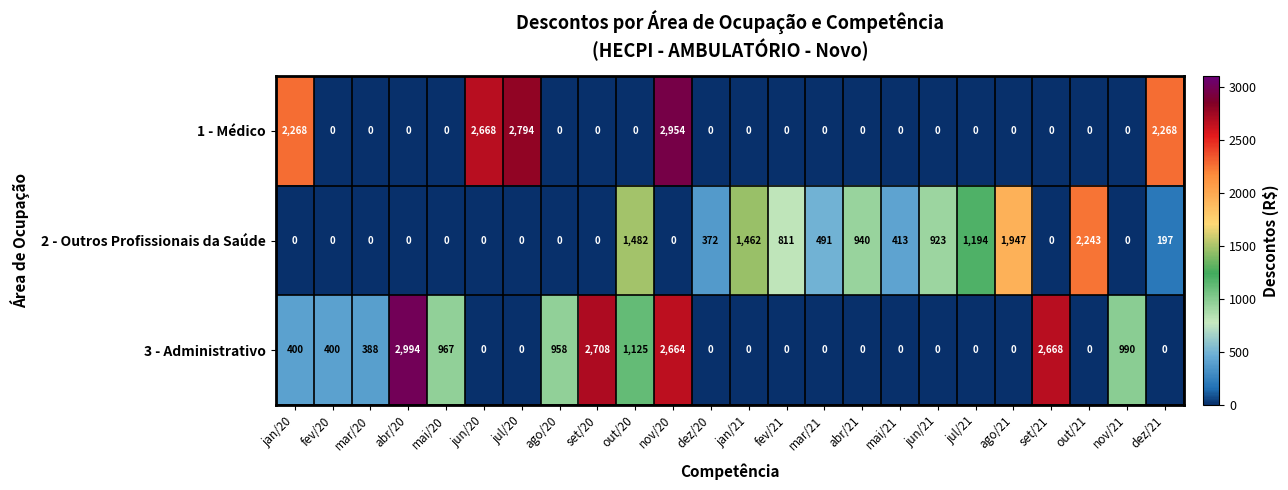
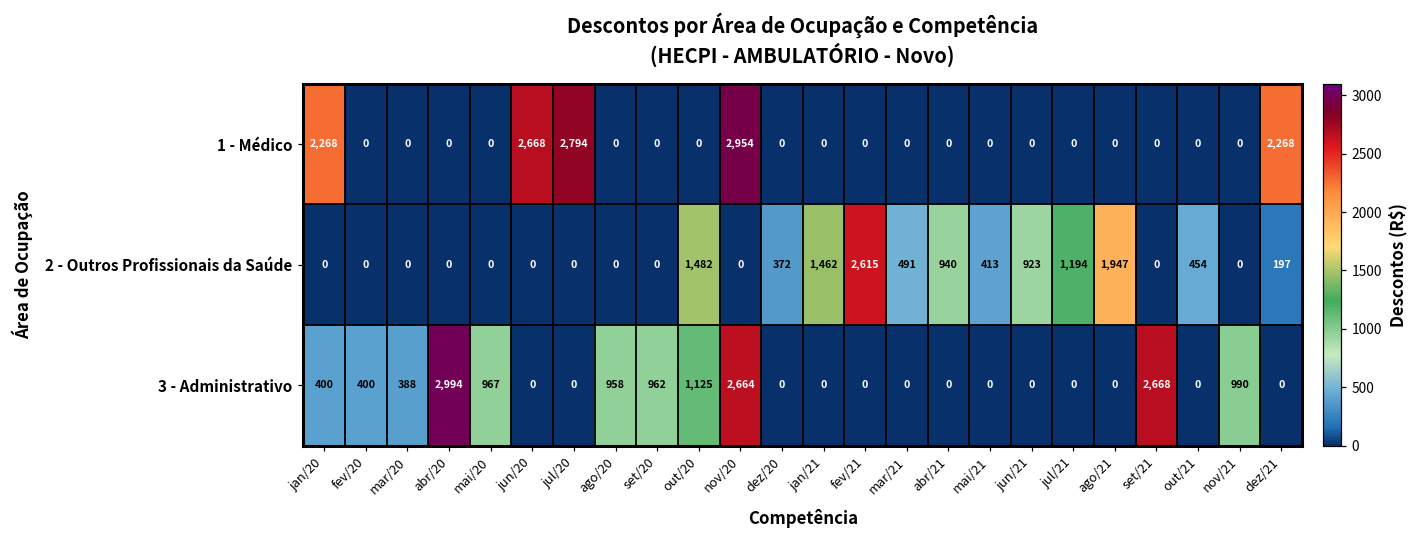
2 - Outros Profissionais da Saúde, fev/21: 811 -> 2,615
2 - Outros Profissionais da Saúde, out/21: 2,243 -> 454
3 - Administrativo, set/20: 2,708 -> 962
